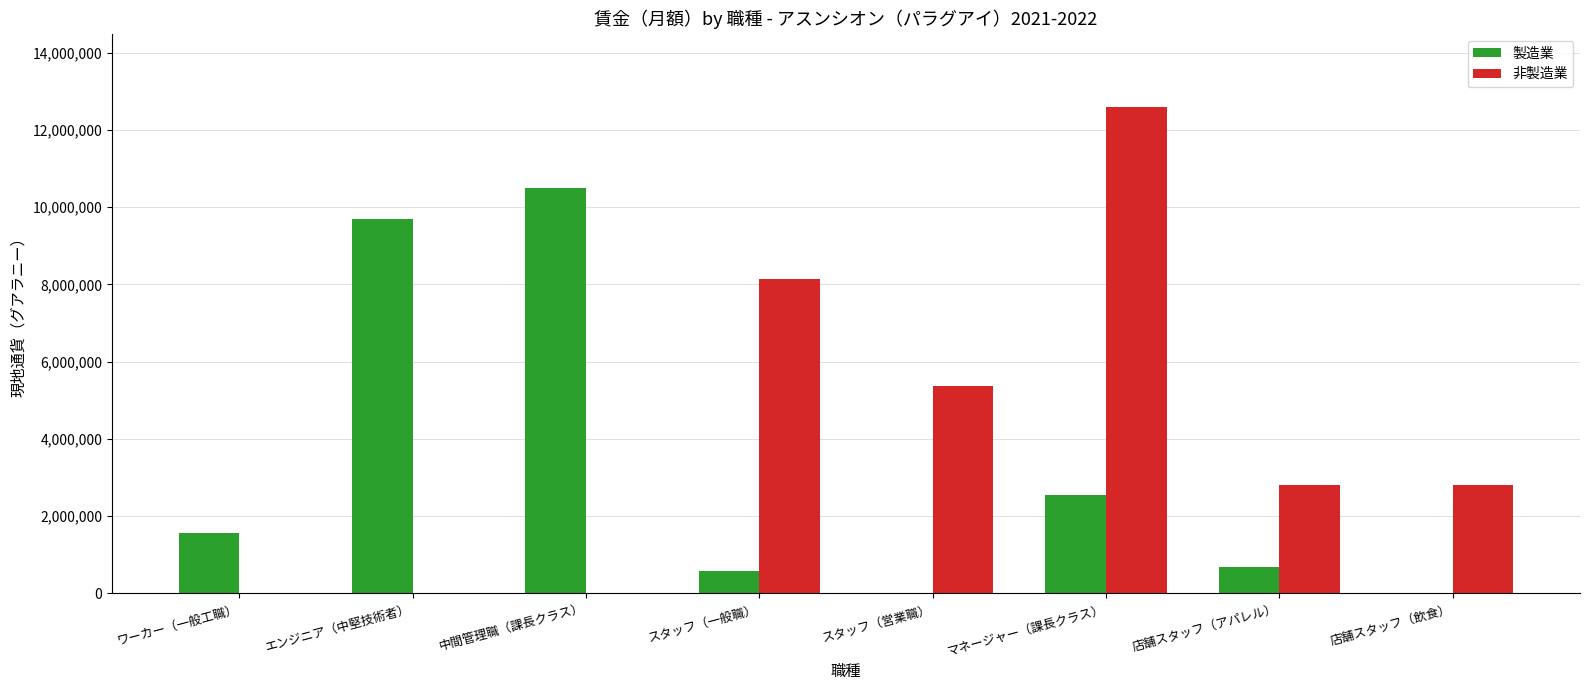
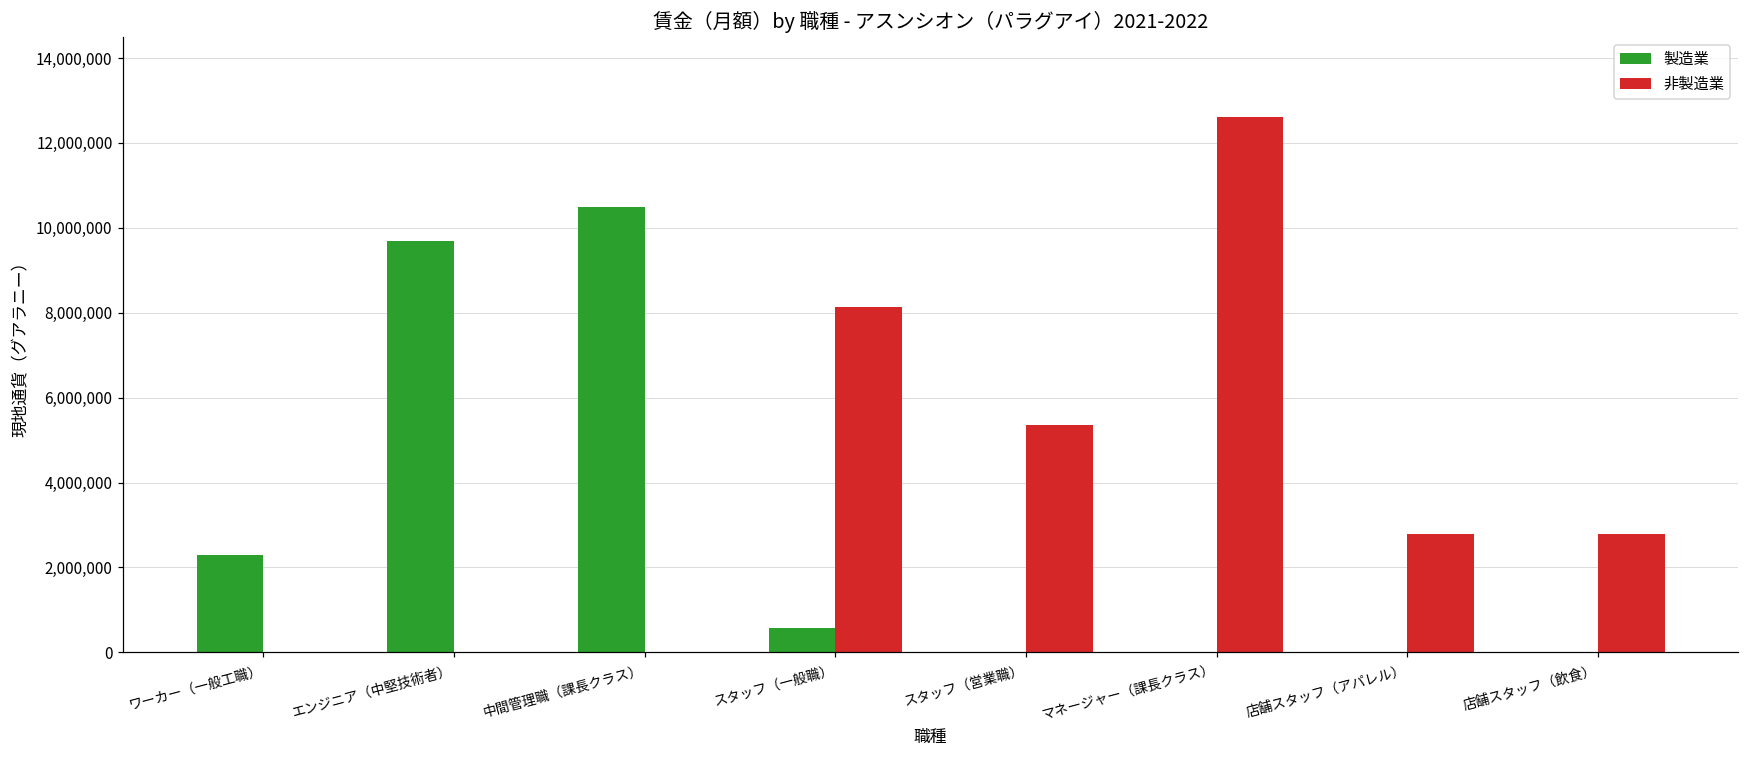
製造業, ワーカー（一般工職）: 1,600,000 -> 2,300,000
製造業, マネージャー（課長クラス）: 2,500,000 -> 0
製造業, 店舗スタッフ（アパレル）: 700,000 -> 0
